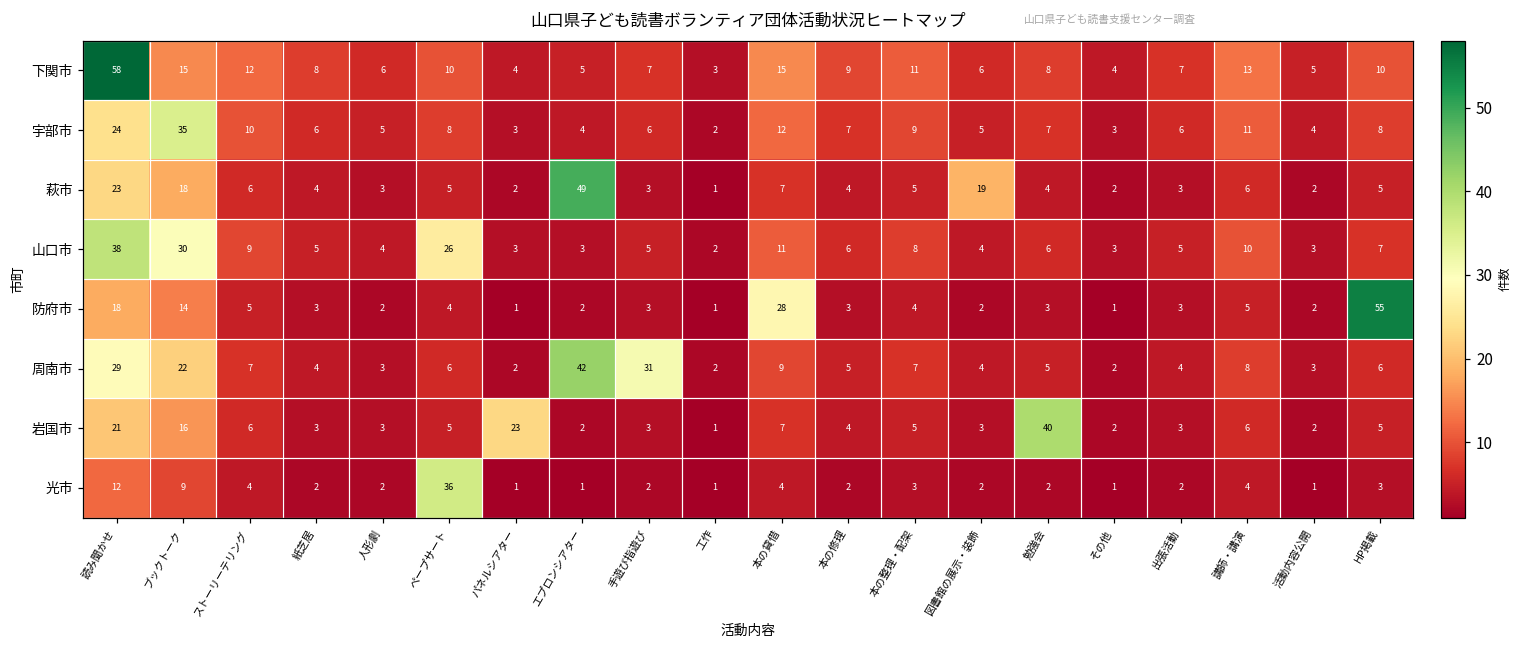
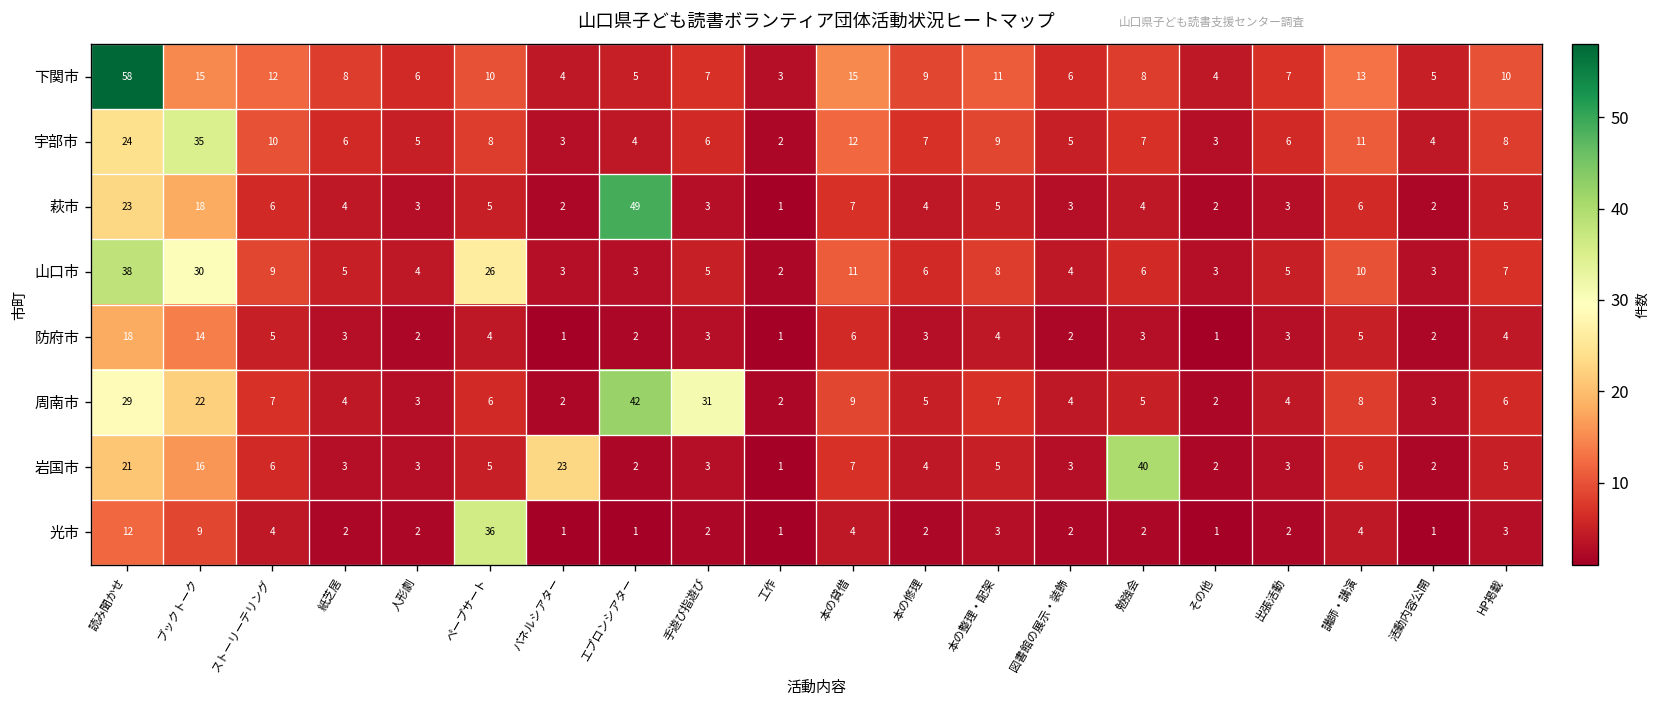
萩市, 図書館の展示・装飾: 19 -> 3
防府市, 本の貸借: 28 -> 6
防府市, HP掲載: 55 -> 4
